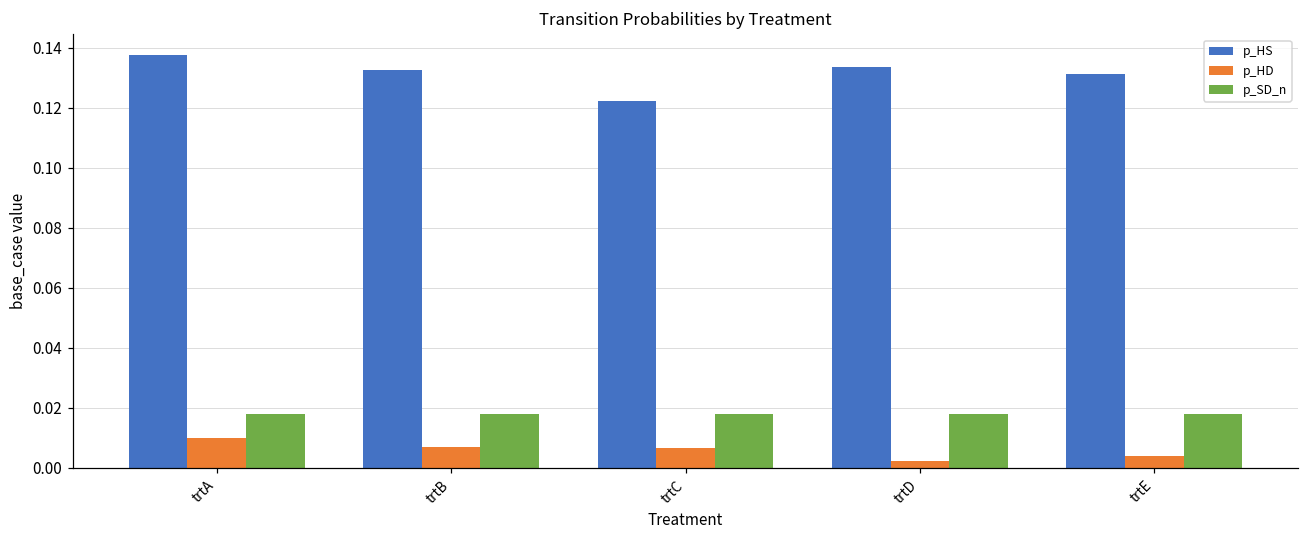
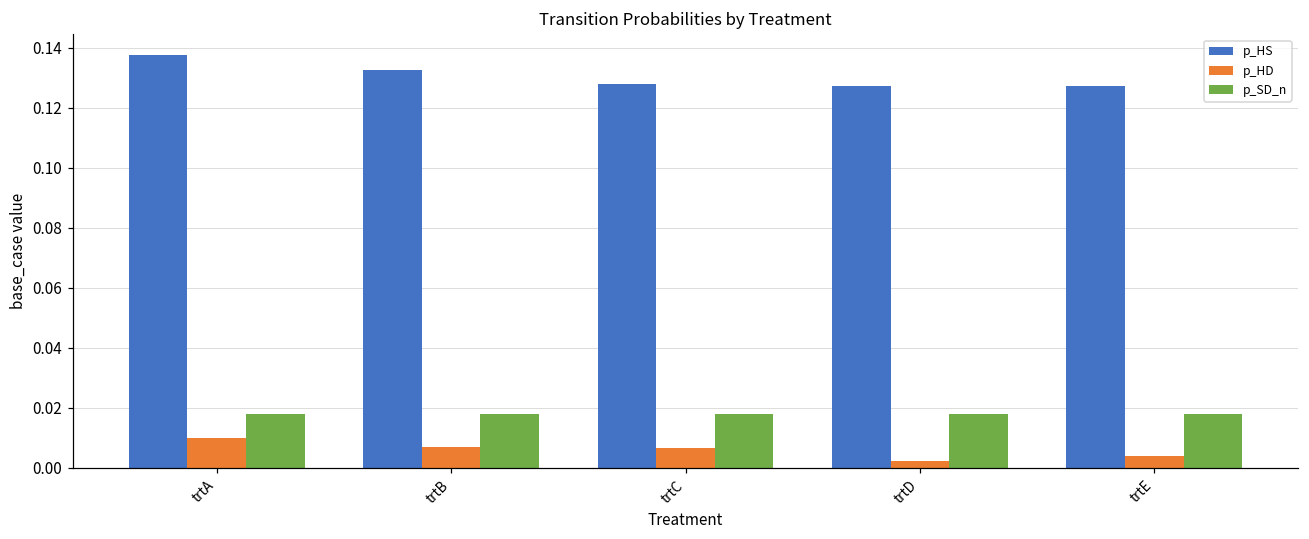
p_HS, trtC: 0.122 -> 0.128
p_HS, trtD: 0.134 -> 0.127
p_HS, trtE: 0.131 -> 0.127
